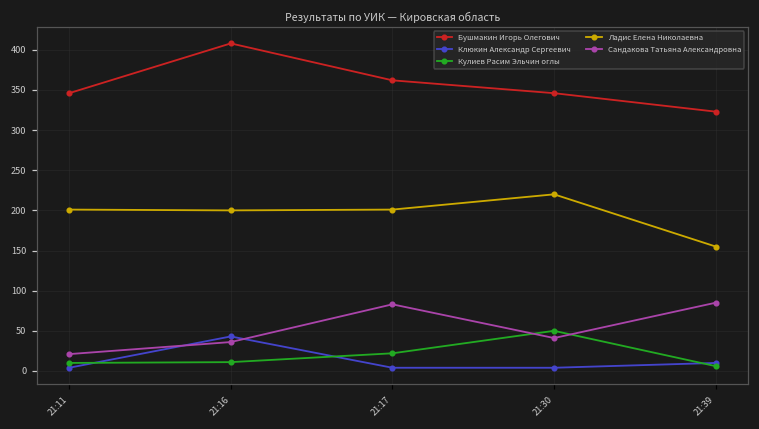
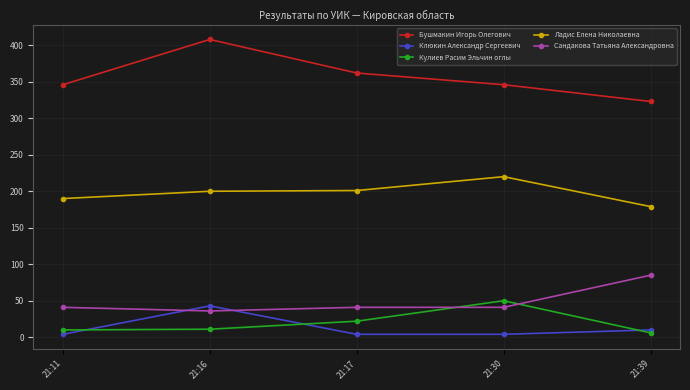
Ладис Елена Николаевна, 21:11: 200 -> 190
Сандакова Татьяна Александровна, 21:11: 20 -> 40
Сандакова Татьяна Александровна, 21:17: 80 -> 40
Ладис Елена Николаевна, 21:39: 160 -> 180
